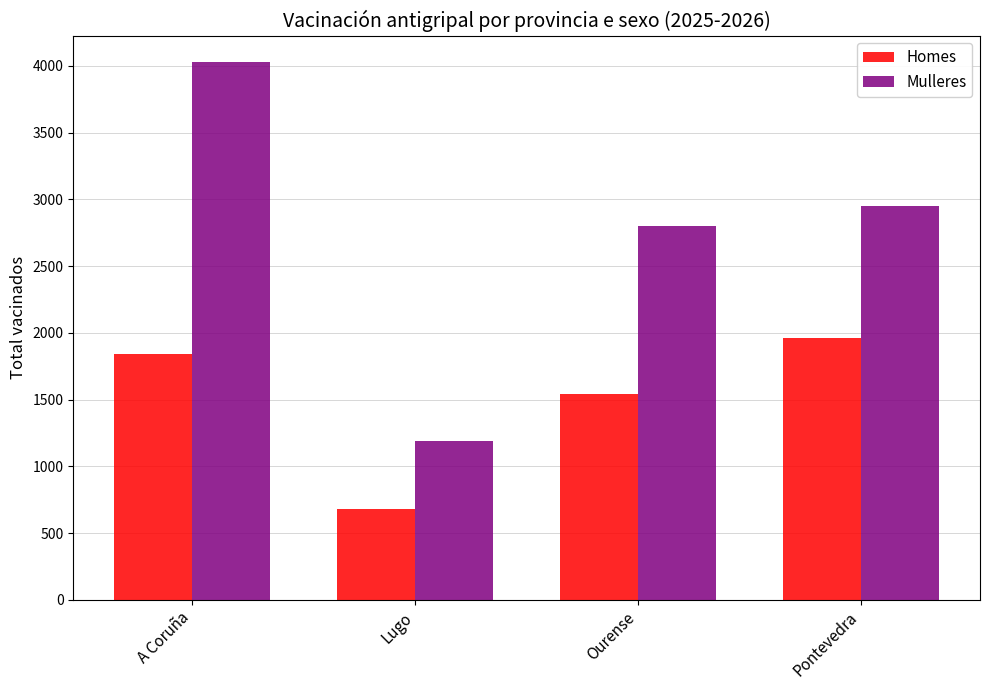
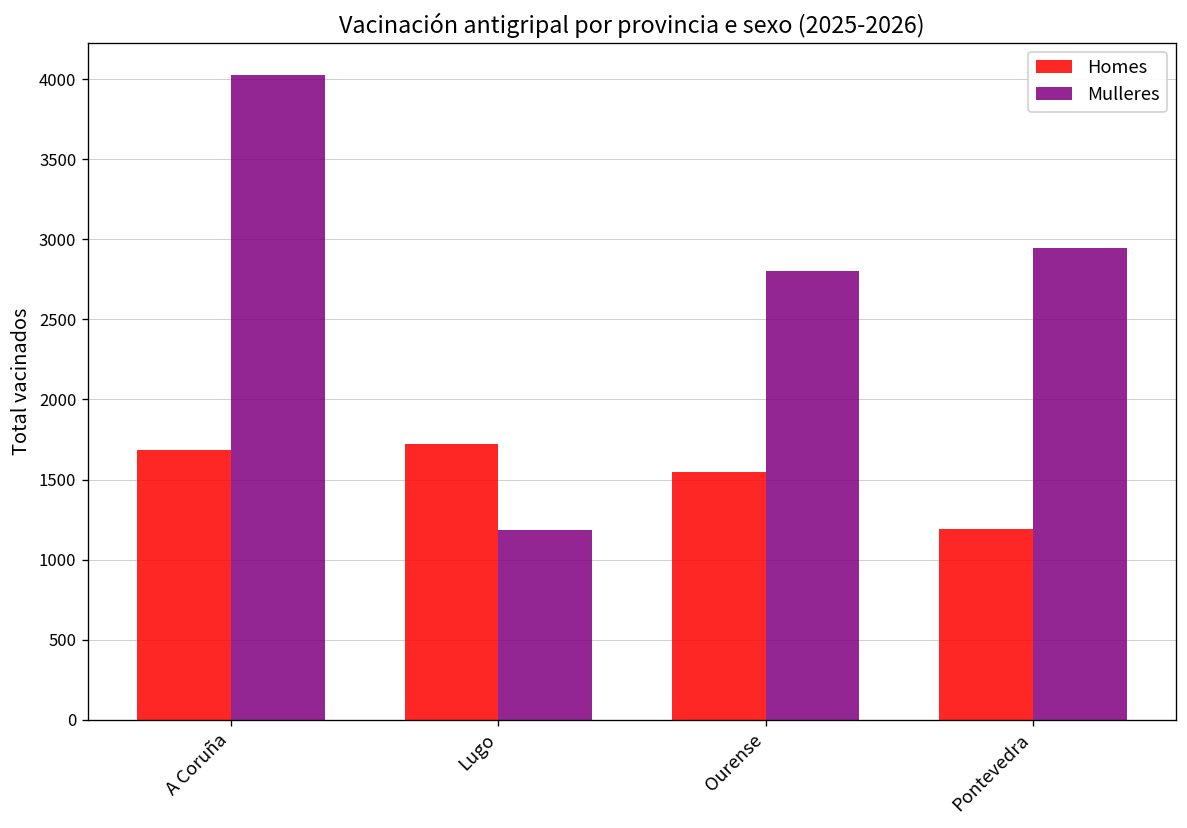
Homes, A Coruña: 1840 -> 1690
Homes, Lugo: 680 -> 1720
Homes, Pontevedra: 1960 -> 1190
